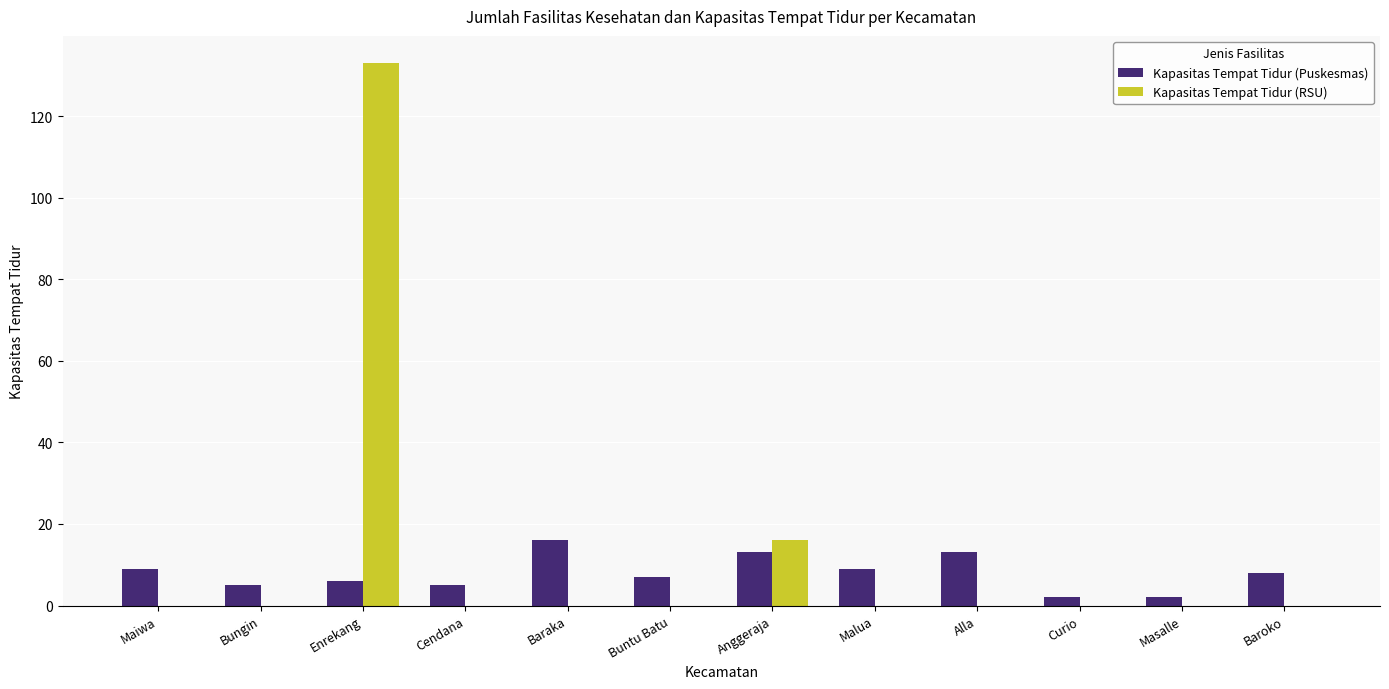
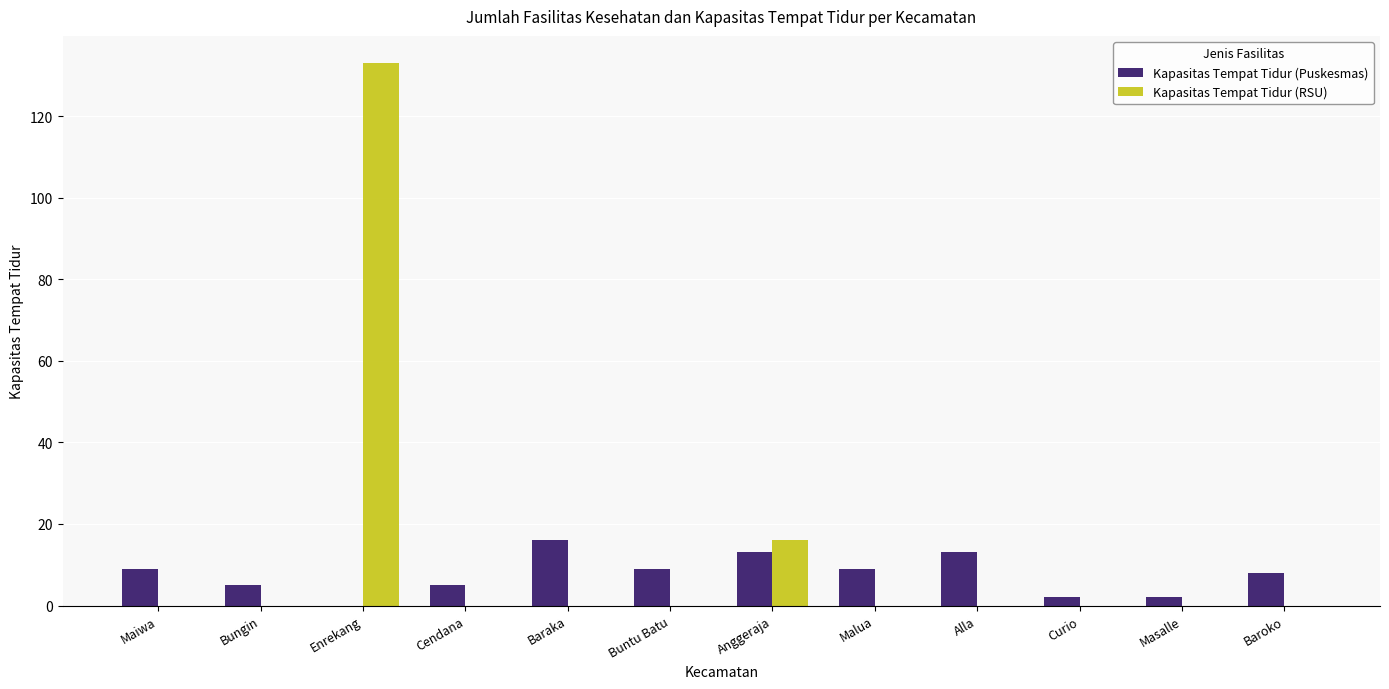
Kapasitas Tempat Tidur (Puskesmas), Enrekang: 6 -> 0
Kapasitas Tempat Tidur (Puskesmas), Buntu Batu: 7 -> 9
